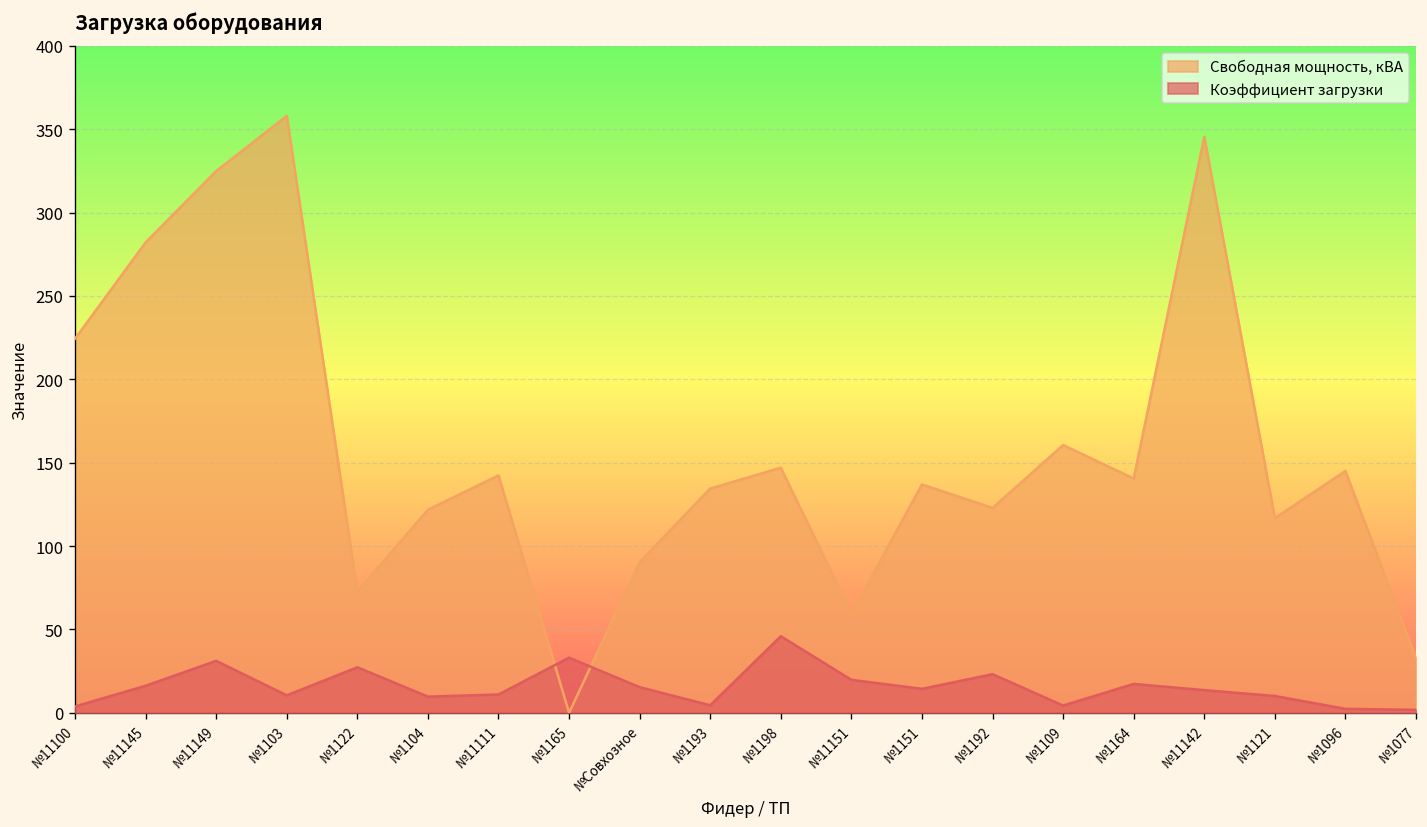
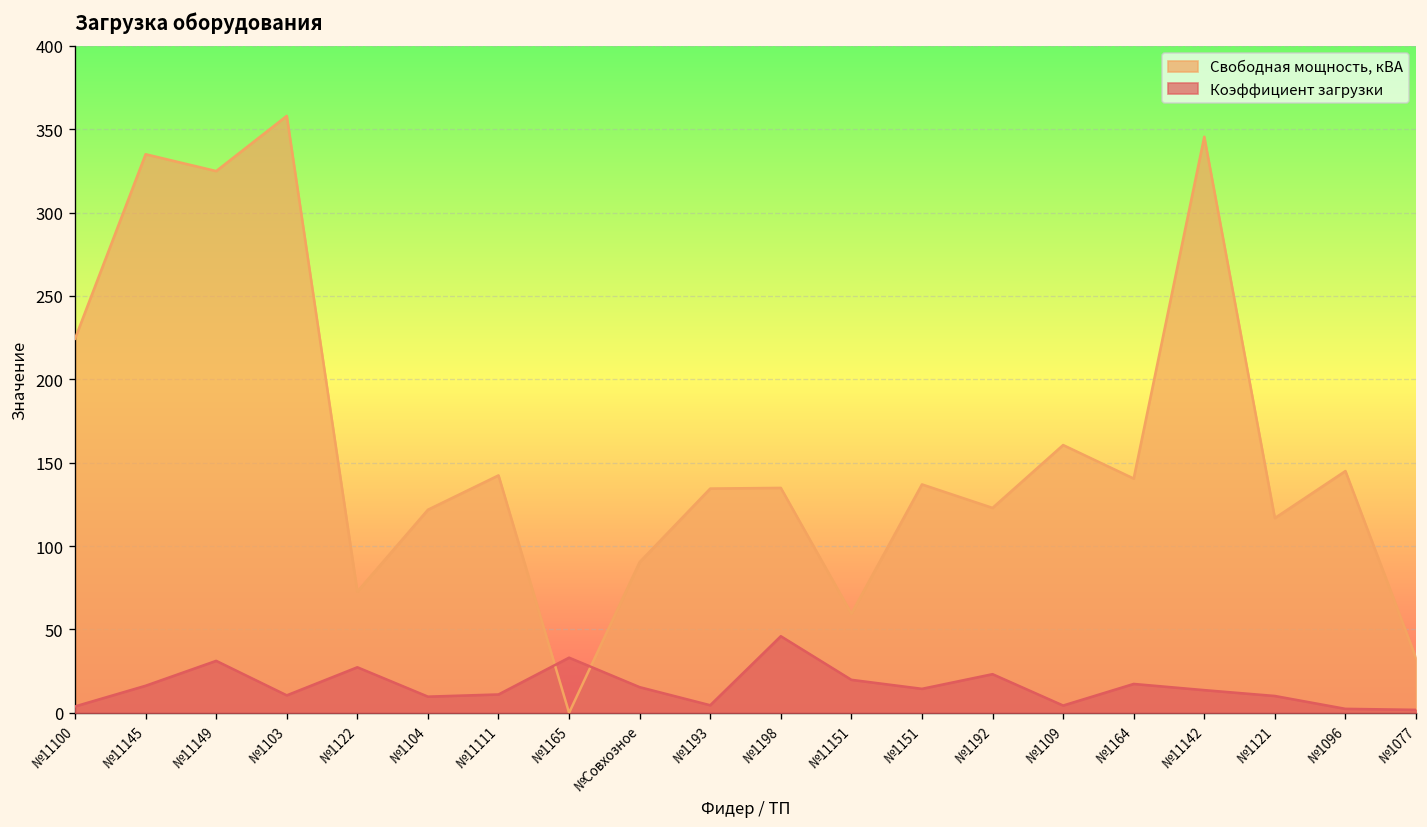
Свободная мощность, кВА, №11145: 282 -> 335
Свободная мощность, кВА, №1198: 147 -> 135
